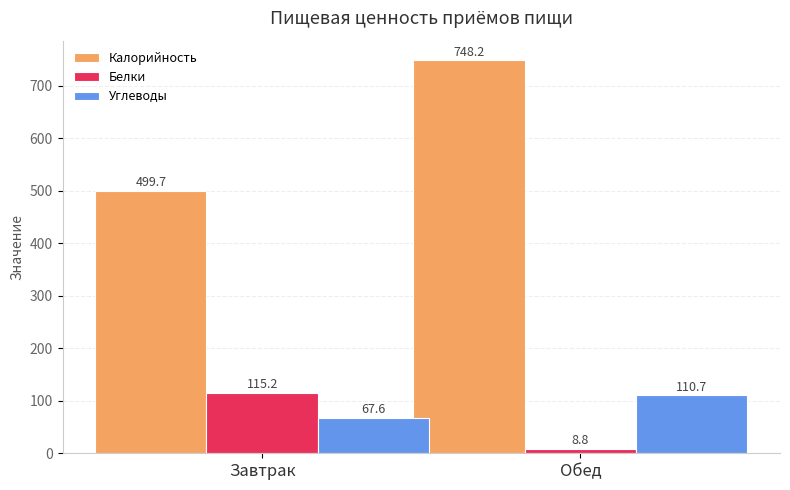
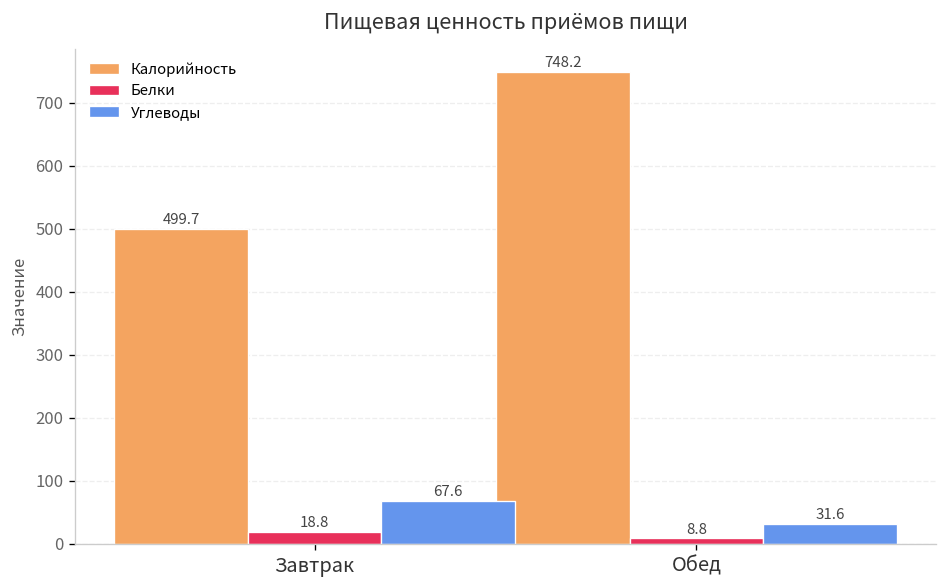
Белки, Завтрак: 115.2 -> 18.8
Углеводы, Обед: 110.7 -> 31.6
